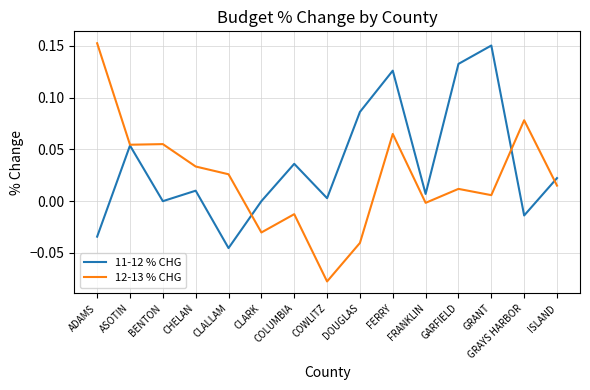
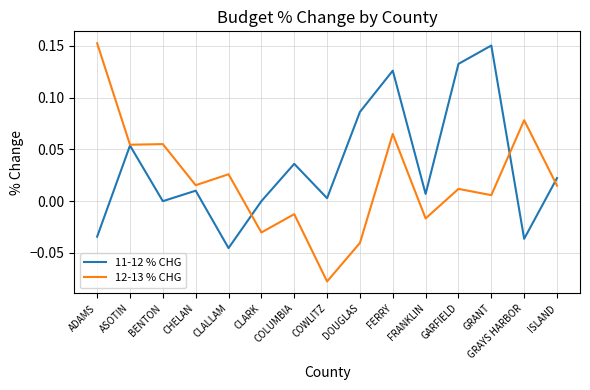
12-13 % CHG, CHELAN: 0.033 -> 0.015
12-13 % CHG, FRANKLIN: -0.002 -> -0.017
11-12 % CHG, GRAYS HARBOR: -0.014 -> -0.036
